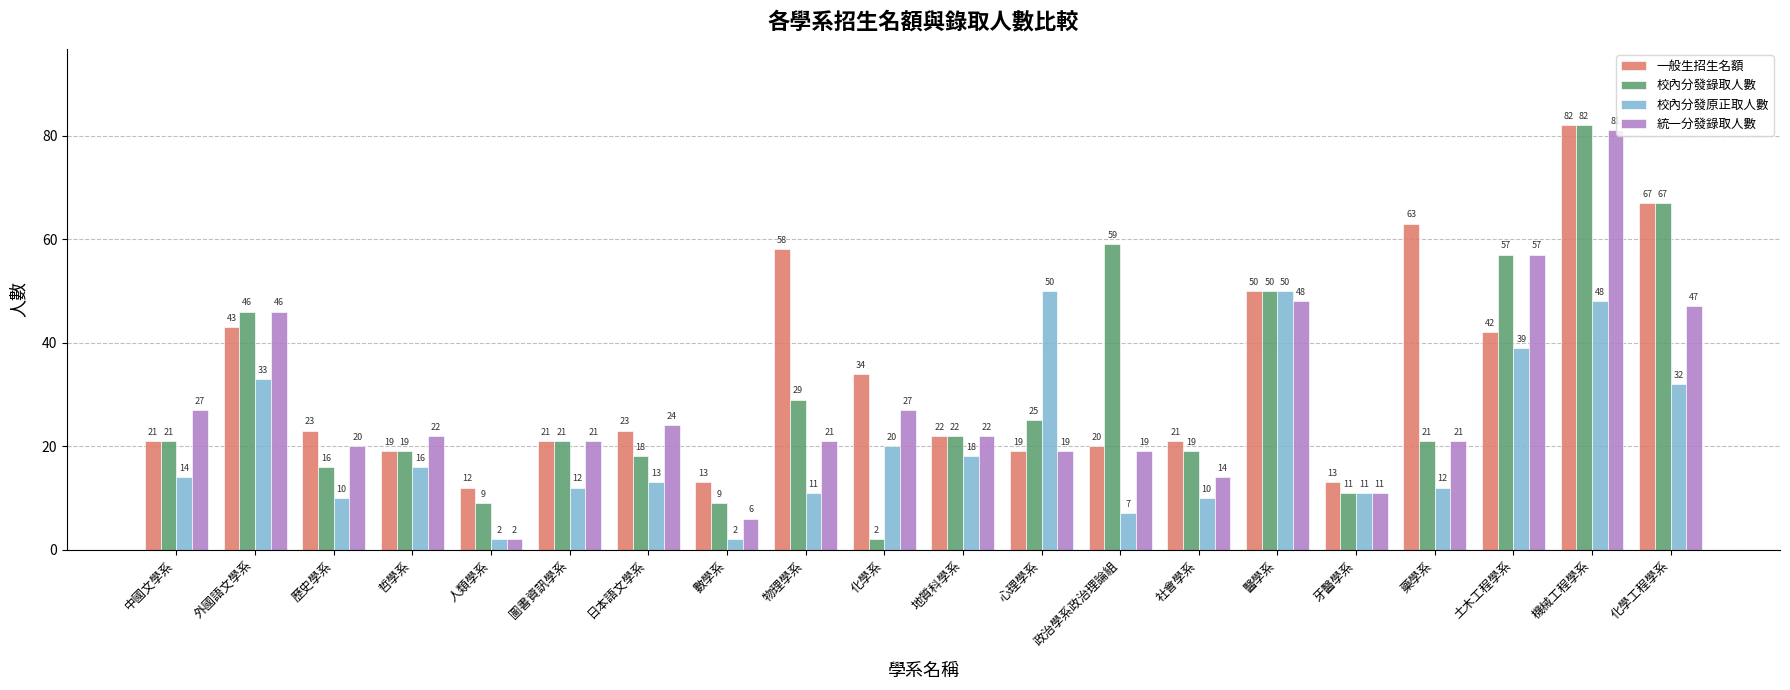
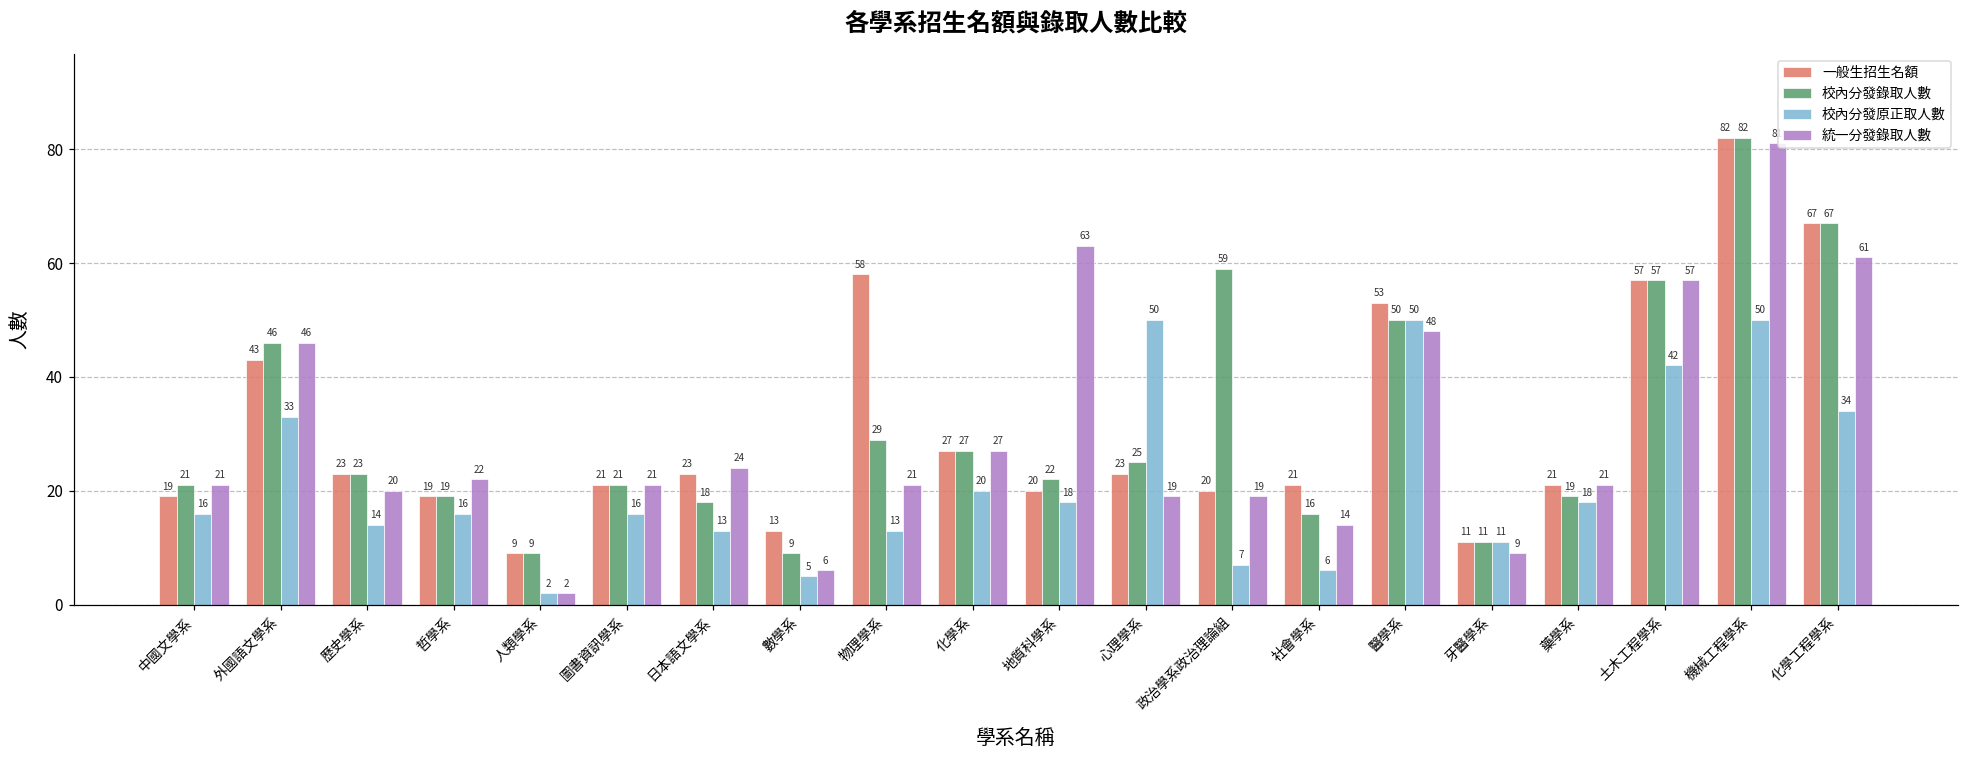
一般生招生名額, 中國文學系: 21 -> 19
校內分發原正取人數, 中國文學系: 14 -> 16
統一分發錄取人數, 中國文學系: 27 -> 21
校內分發錄取人數, 歷史學系: 16 -> 23
校內分發原正取人數, 歷史學系: 10 -> 14
一般生招生名額, 人類學系: 12 -> 9
校內分發原正取人數, 圖書資訊學系: 12 -> 16
校內分發原正取人數, 數學系: 2 -> 5
校內分發原正取人數, 物理學系: 11 -> 13
一般生招生名額, 化學系: 34 -> 27
校內分發錄取人數, 化學系: 2 -> 27
一般生招生名額, 地質科學系: 22 -> 20
統一分發錄取人數, 地質科學系: 22 -> 63
一般生招生名額, 心理學系: 19 -> 23
校內分發錄取人數, 社會學系: 19 -> 16
校內分發原正取人數, 社會學系: 10 -> 6
一般生招生名額, 醫學系: 50 -> 53
一般生招生名額, 牙醫學系: 13 -> 11
統一分發錄取人數, 牙醫學系: 11 -> 9
一般生招生名額, 藥學系: 63 -> 21
校內分發錄取人數, 藥學系: 21 -> 19
校內分發原正取人數, 藥學系: 12 -> 18
一般生招生名額, 土木工程學系: 42 -> 57
校內分發原正取人數, 土木工程學系: 39 -> 42
校內分發原正取人數, 機械工程學系: 48 -> 50
校內分發原正取人數, 化學工程學系: 32 -> 34
統一分發錄取人數, 化學工程學系: 47 -> 61
